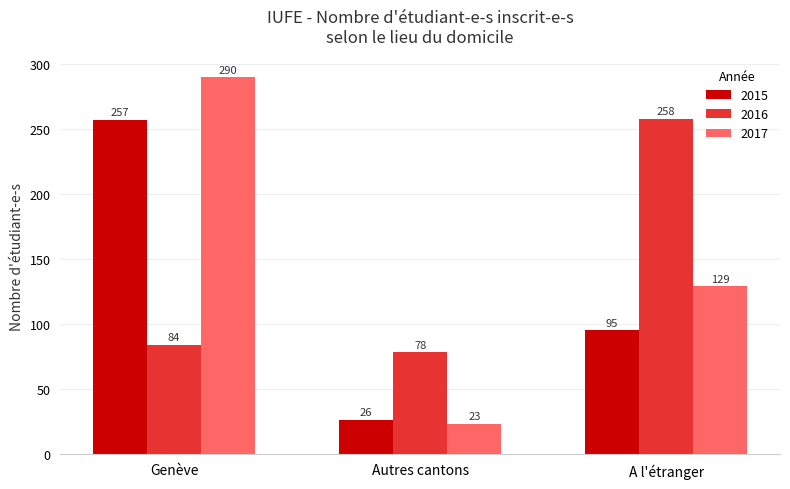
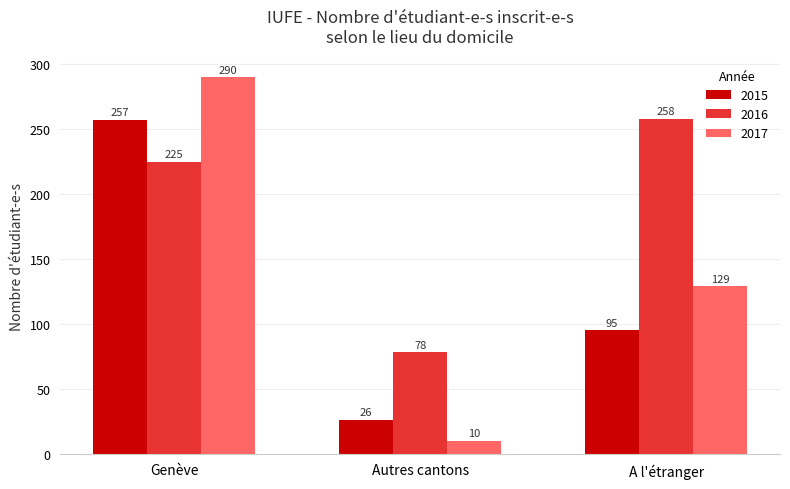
2016, Genève: 84 -> 225
2017, Autres cantons: 23 -> 10
